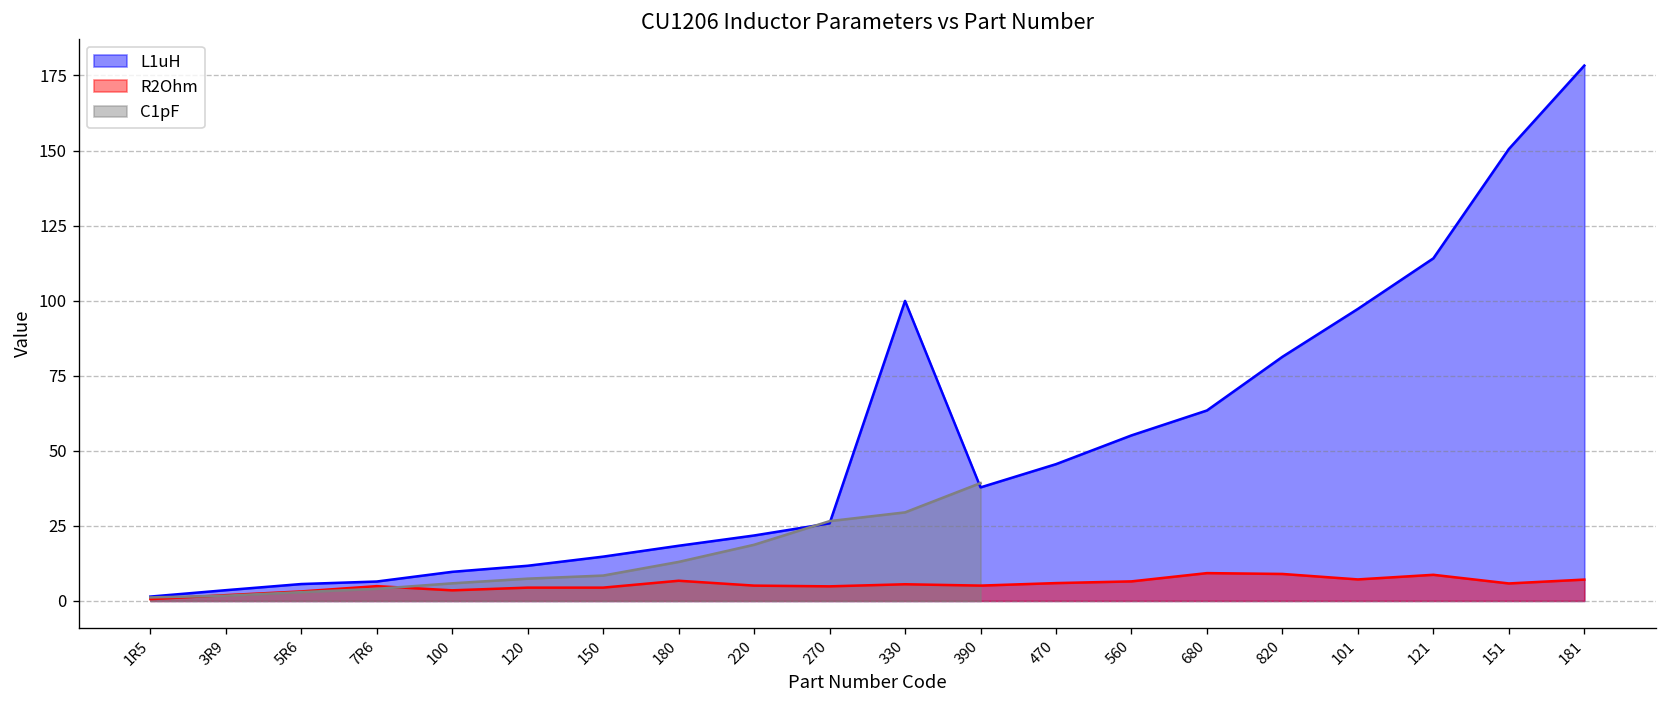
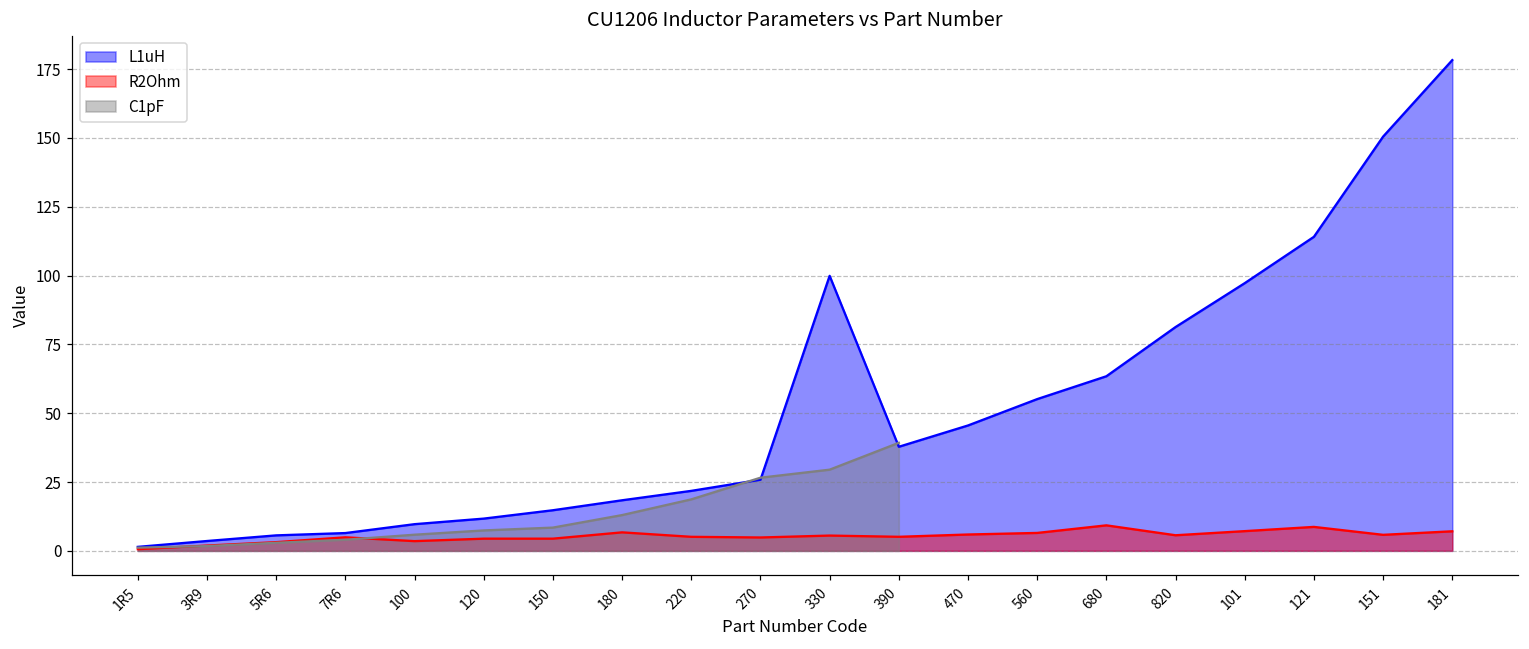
R2Ohm, 820: 9 -> 6
